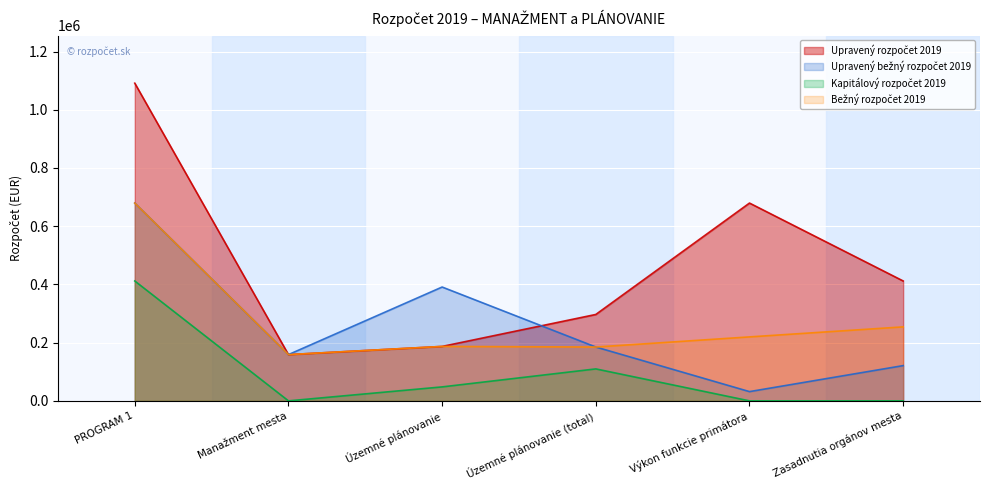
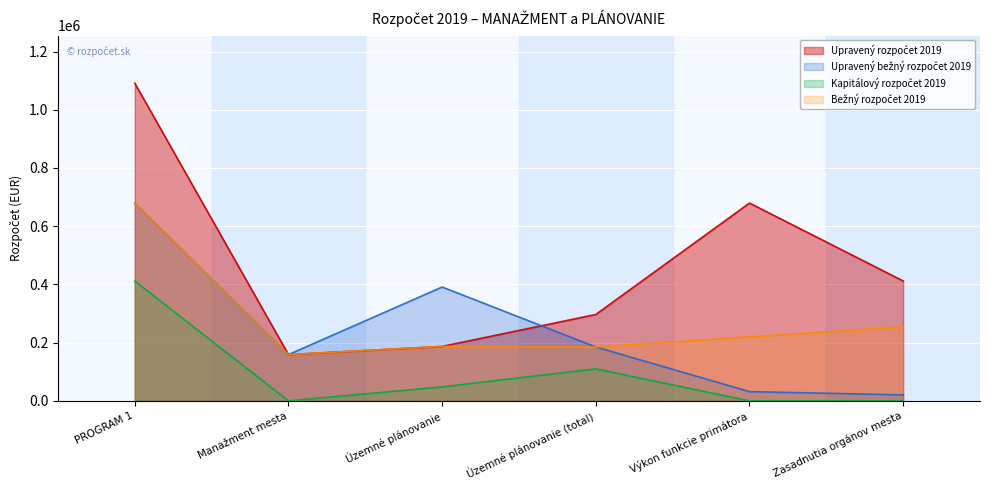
Upravený bežný rozpočet 2019, Zasadnutia orgánov mesta: 120000 -> 20000
